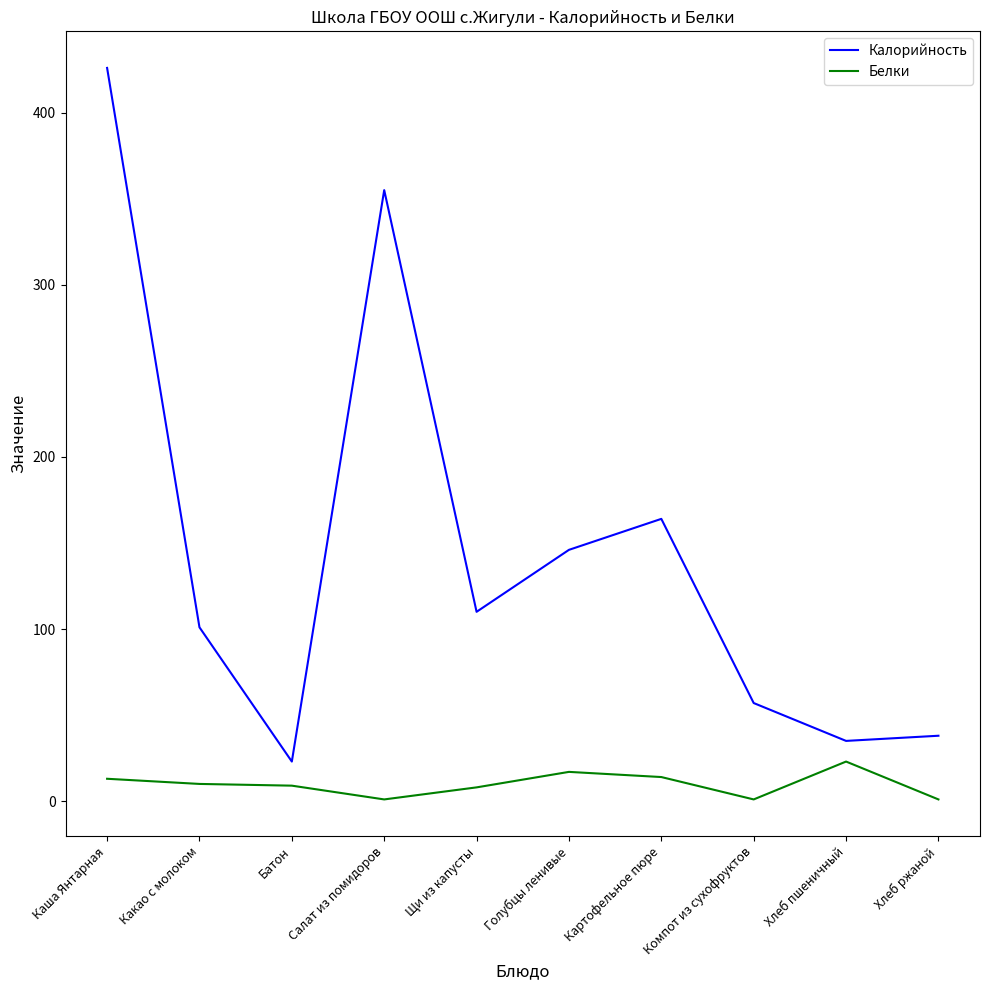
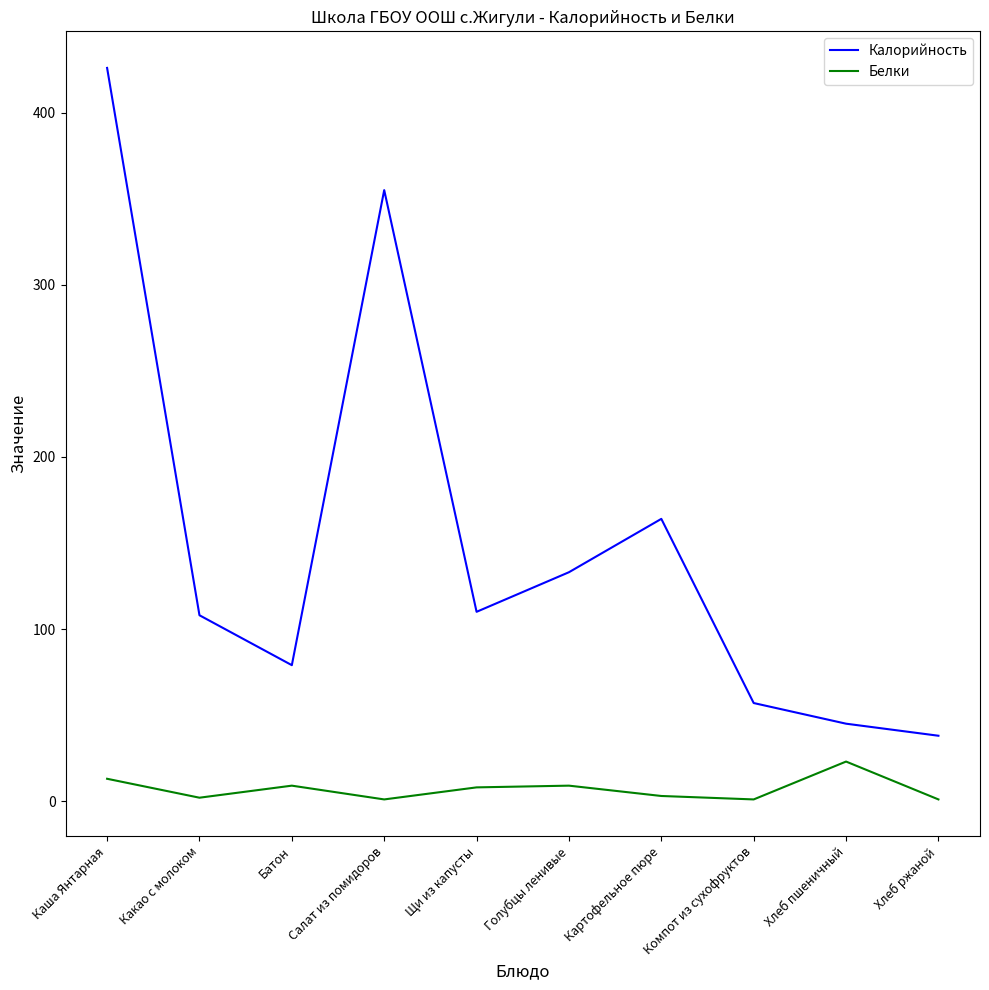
Калорийность, Какао с молоком: 101 -> 108
Белки, Какао с молоком: 10 -> 2
Калорийность, Батон: 23 -> 79
Калорийность, Голубцы ленивые: 146 -> 133
Белки, Голубцы ленивые: 17 -> 9
Белки, Картофельное пюре: 14 -> 3
Калорийность, Хлеб пшеничный: 35 -> 45
